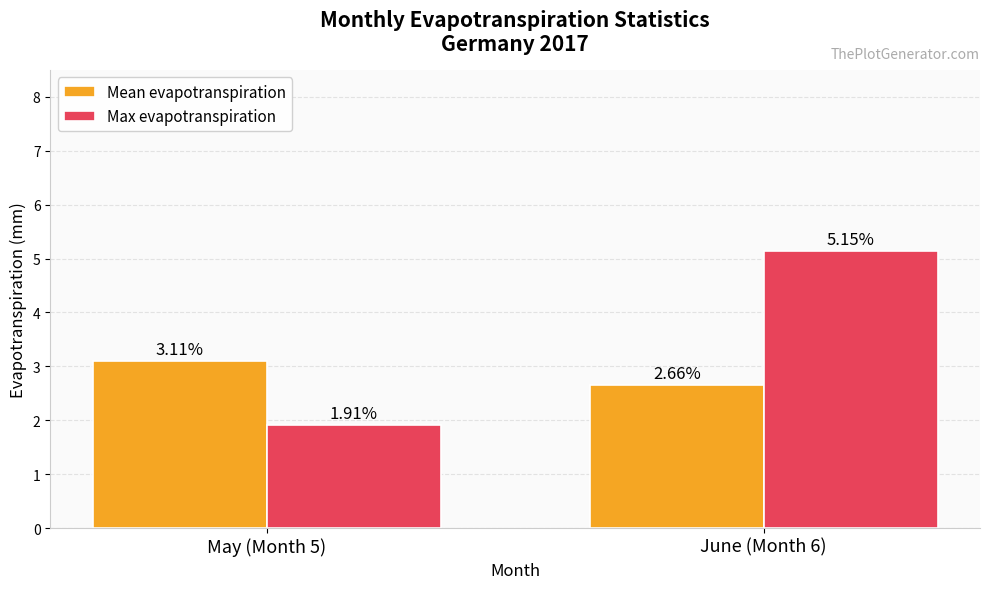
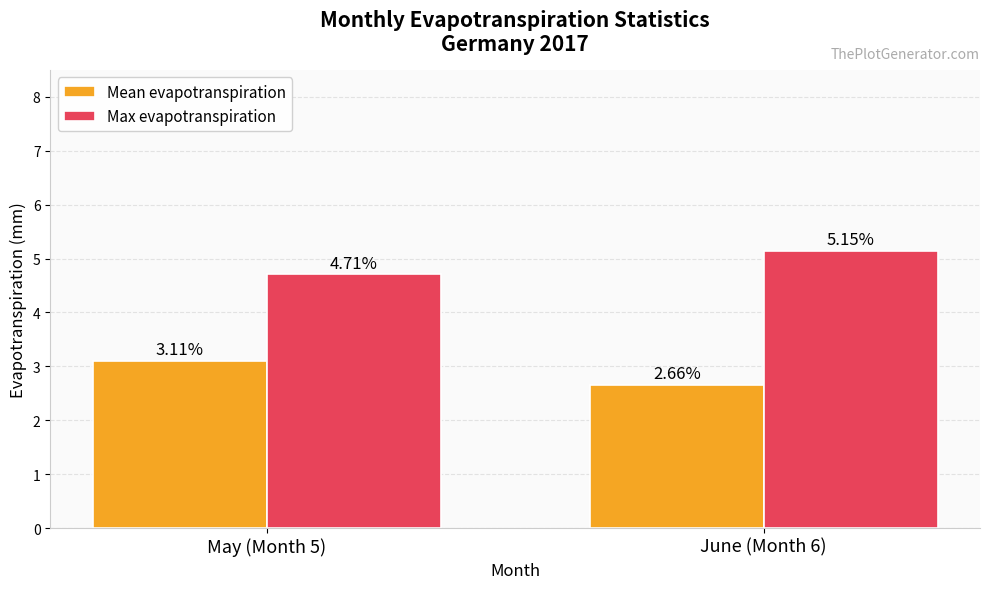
Max evapotranspiration, May (Month 5): 1.91% -> 4.71%
